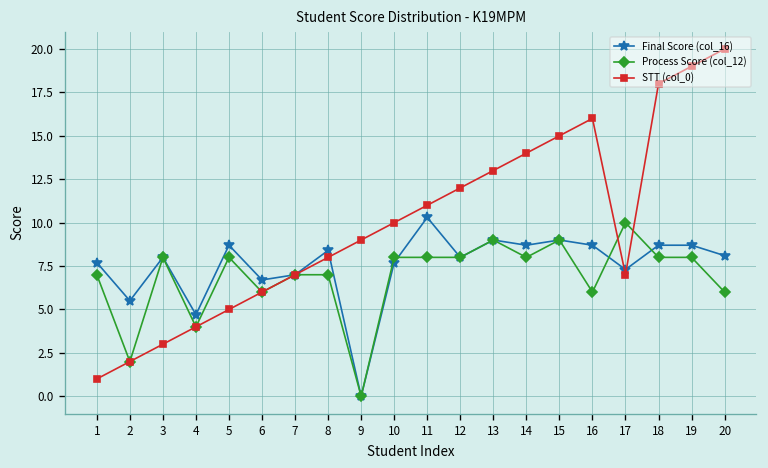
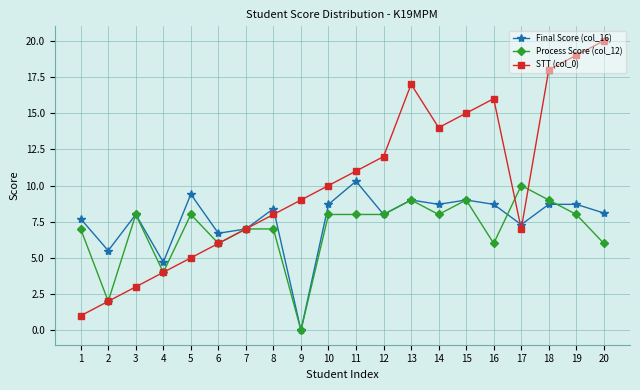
Final Score (col_16), 5: 8.7 -> 9.4
Final Score (col_16), 10: 7.7 -> 8.7
STT (col_0), 13: 13 -> 17
Process Score (col_12), 18: 8 -> 9
